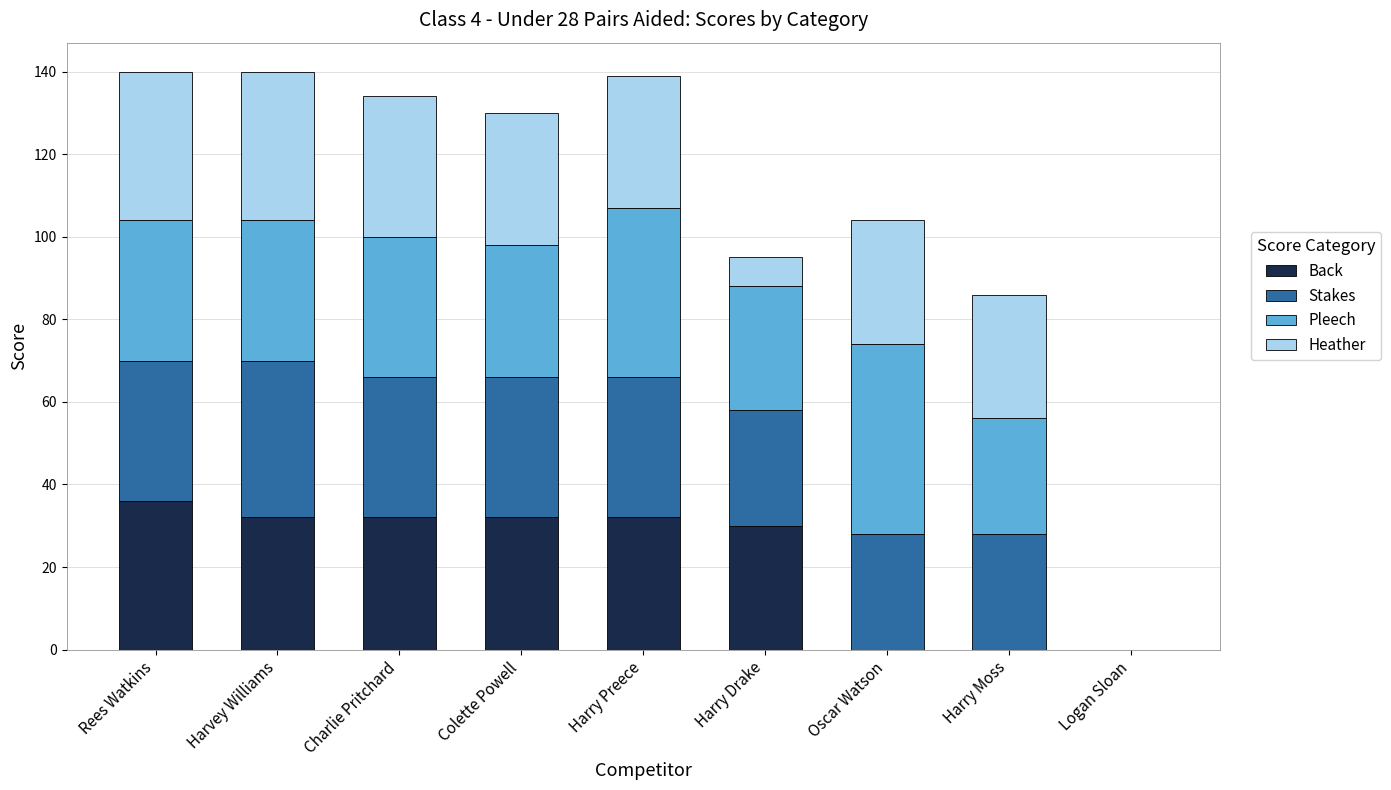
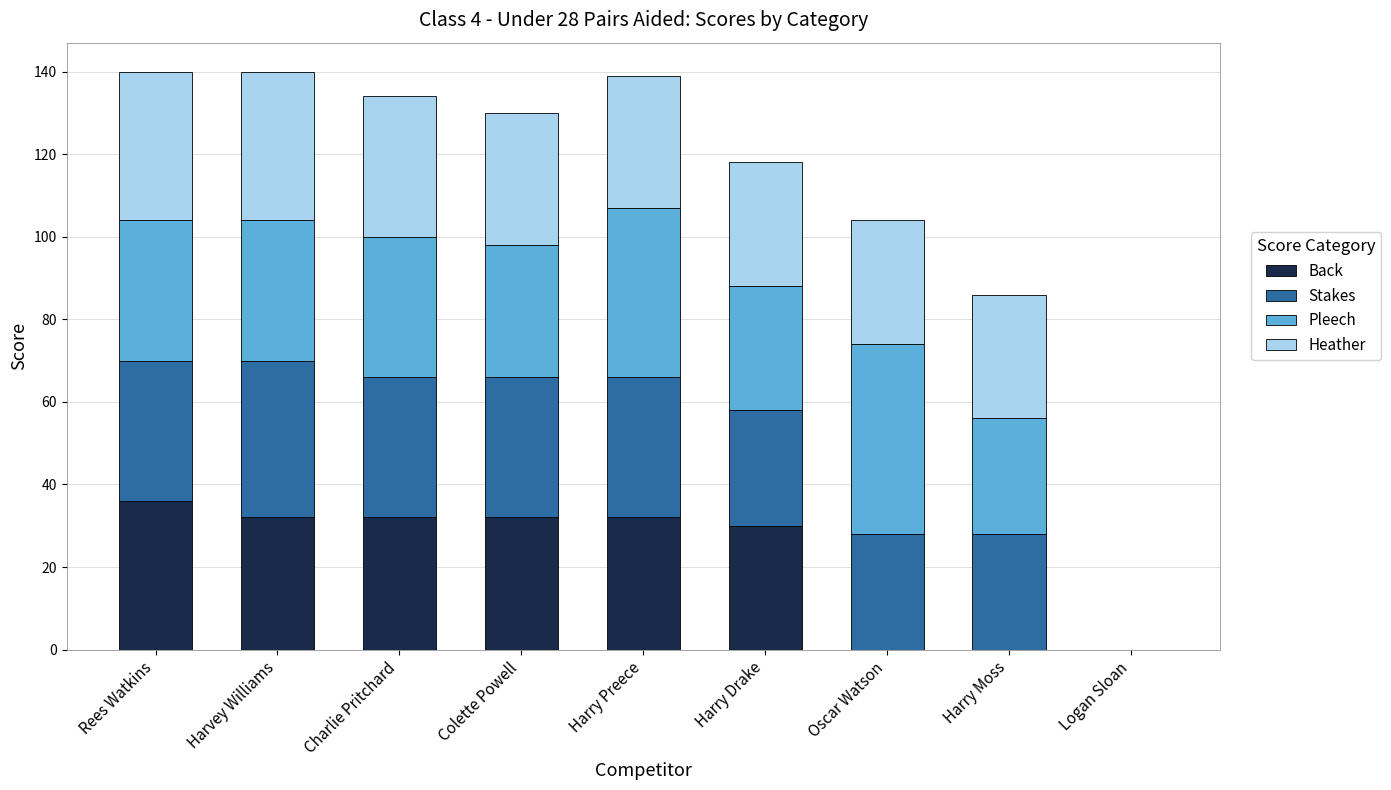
Heather, Harry Drake: 7 -> 30
